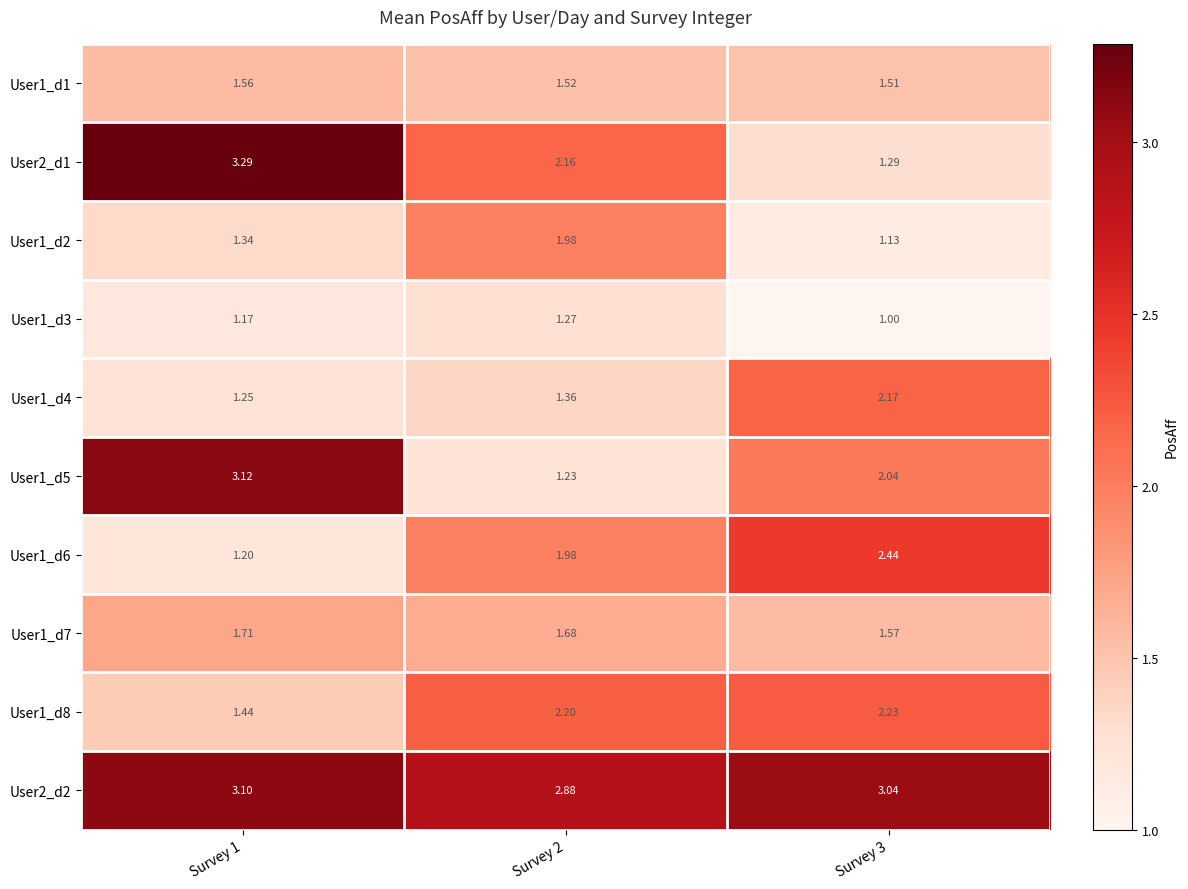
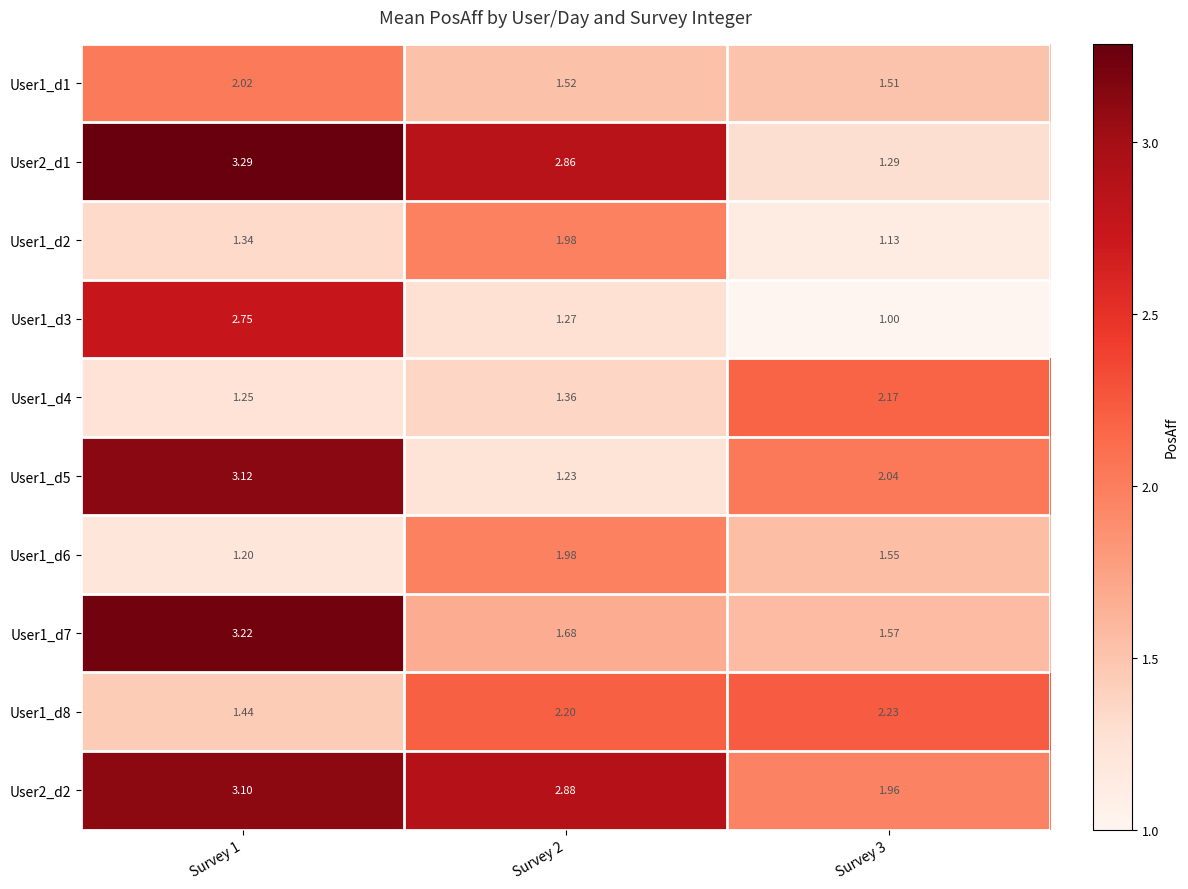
User1_d1, Survey 1: 1.56 -> 2.02
User2_d1, Survey 2: 2.16 -> 2.86
User1_d3, Survey 1: 1.17 -> 2.75
User1_d6, Survey 3: 2.44 -> 1.55
User1_d7, Survey 1: 1.71 -> 3.22
User2_d2, Survey 3: 3.04 -> 1.96
